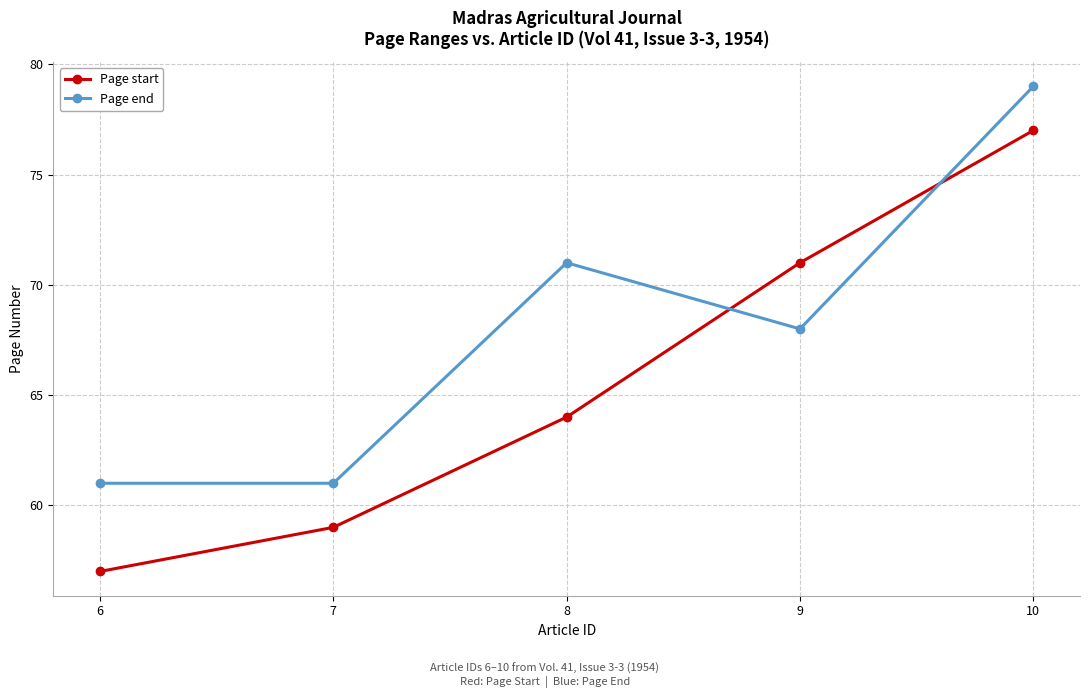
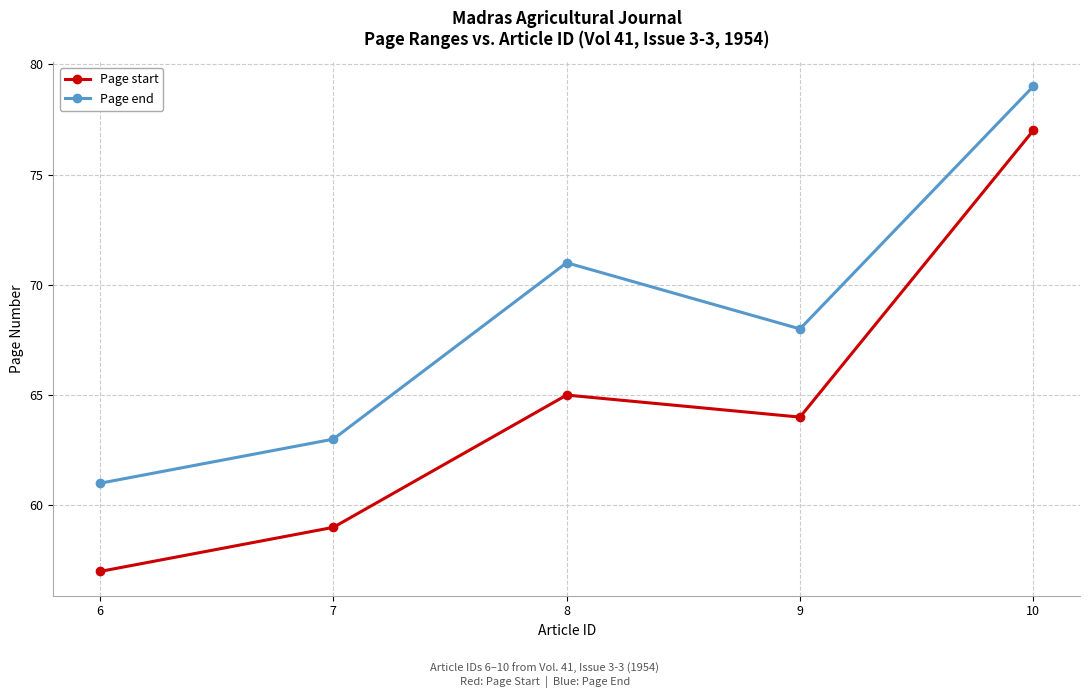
Page end, 7: 61 -> 63
Page start, 8: 64 -> 65
Page start, 9: 71 -> 64
